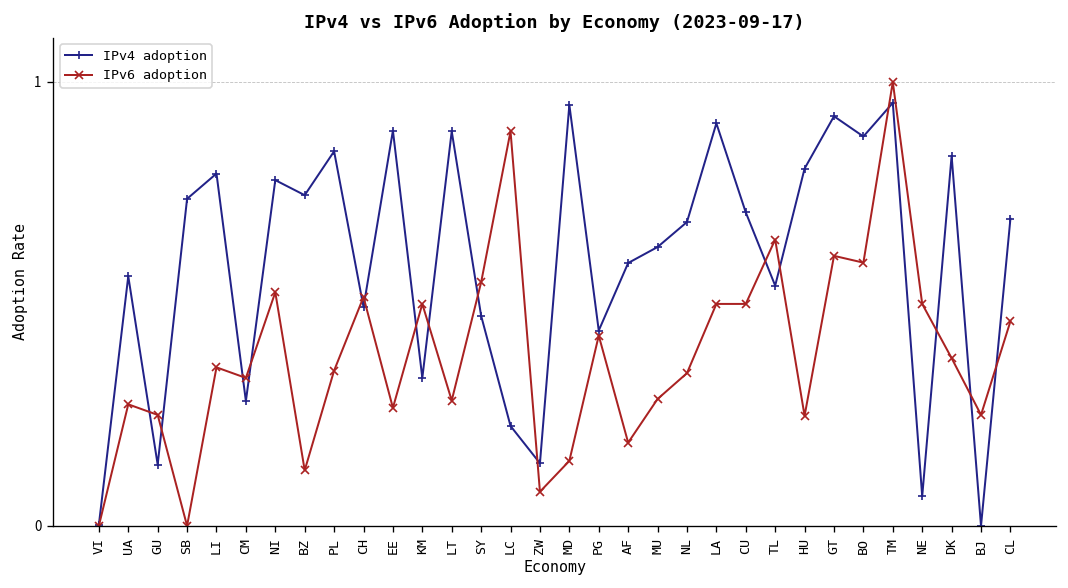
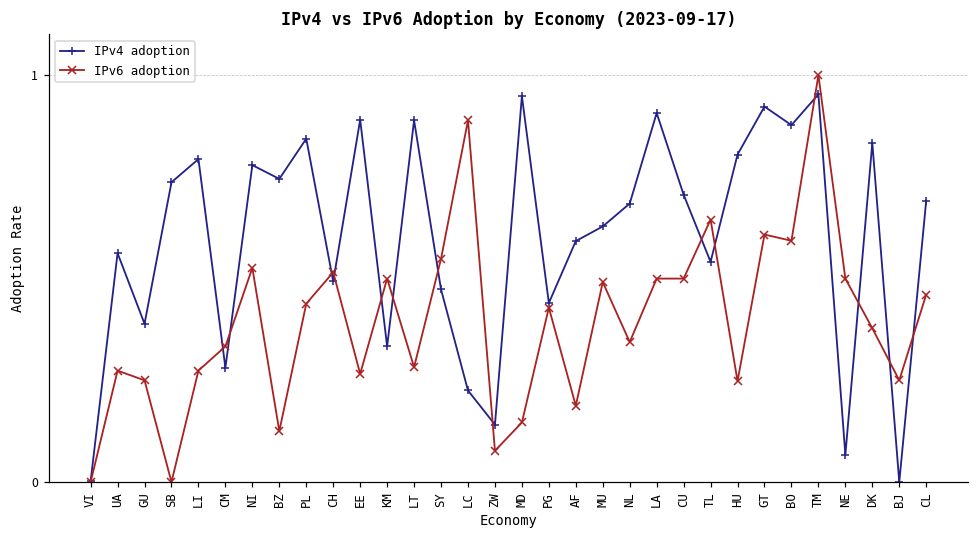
IPv4 adoption, GU: 0.14 -> 0.39
IPv6 adoption, LI: 0.36 -> 0.27
IPv6 adoption, PL: 0.35 -> 0.44
IPv6 adoption, MU: 0.29 -> 0.49
